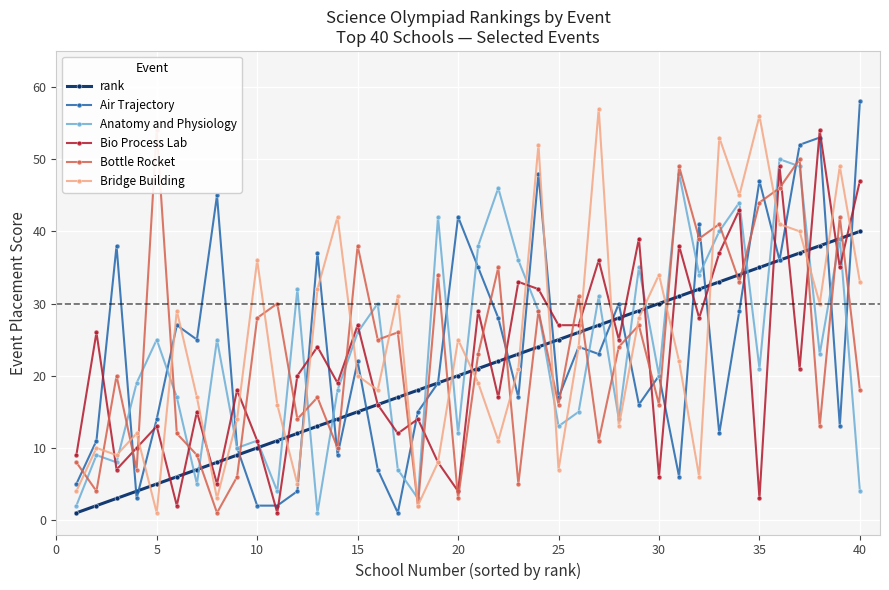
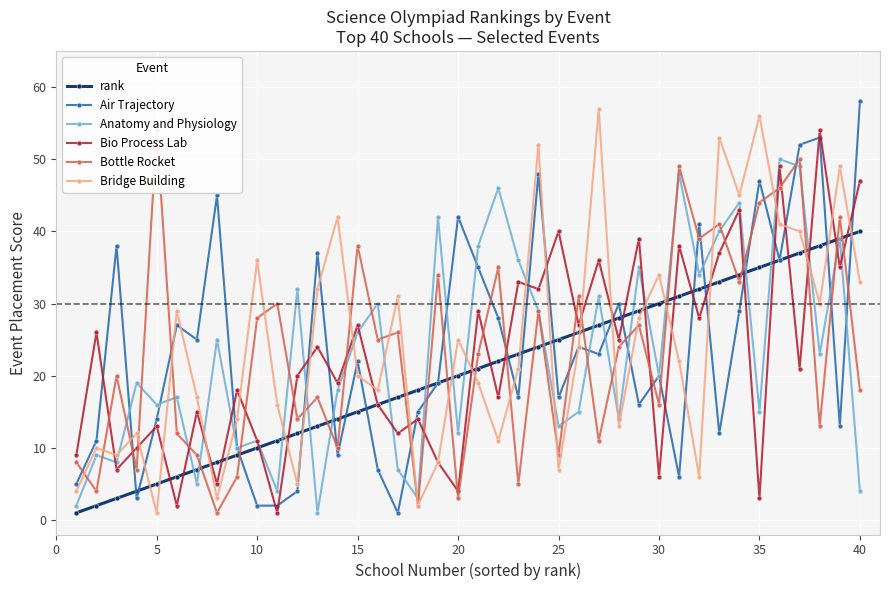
Anatomy and Physiology, 5: 25 -> 16
Bio Process Lab, 25: 27 -> 40
Bottle Rocket, 25: 16 -> 9
Anatomy and Physiology, 35: 21 -> 15
